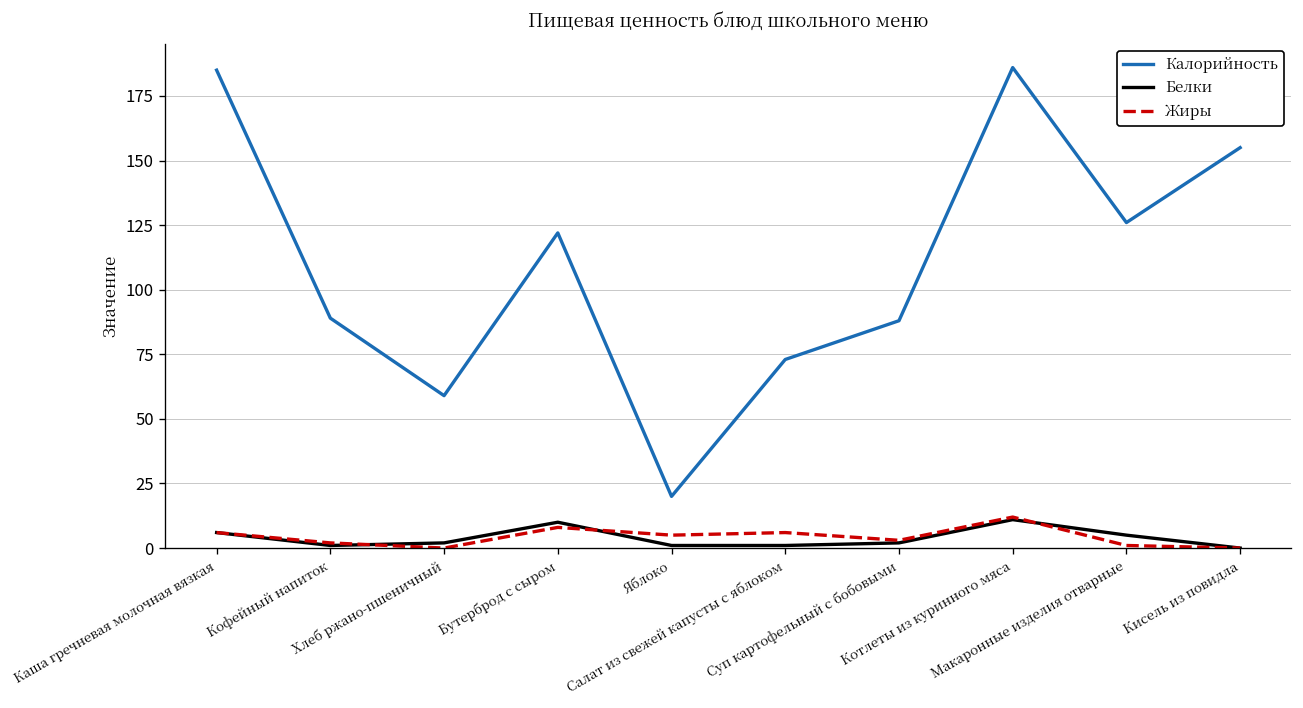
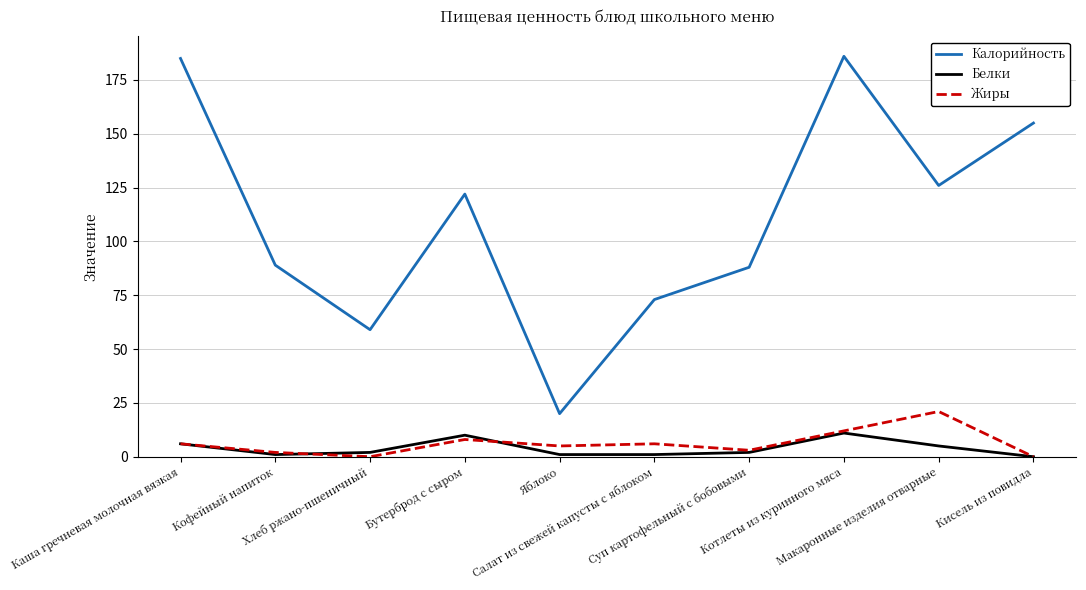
Жиры, Макаронные изделия отварные: 1 -> 21
